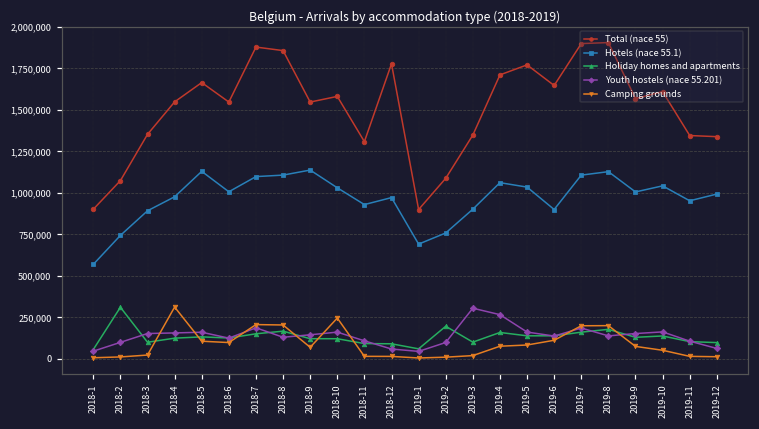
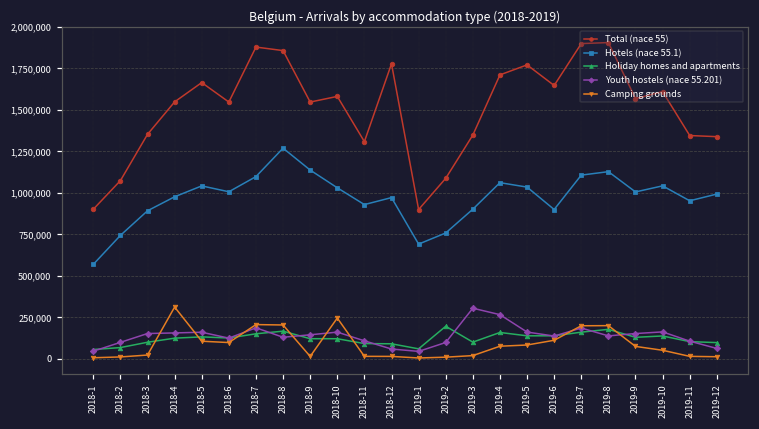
Holiday homes and apartments, 2018-2: 310,000 -> 70,000
Hotels (nace 55.1), 2018-5: 1,130,000 -> 1,040,000
Hotels (nace 55.1), 2018-8: 1,110,000 -> 1,270,000
Camping grounds, 2018-9: 70,000 -> 20,000
